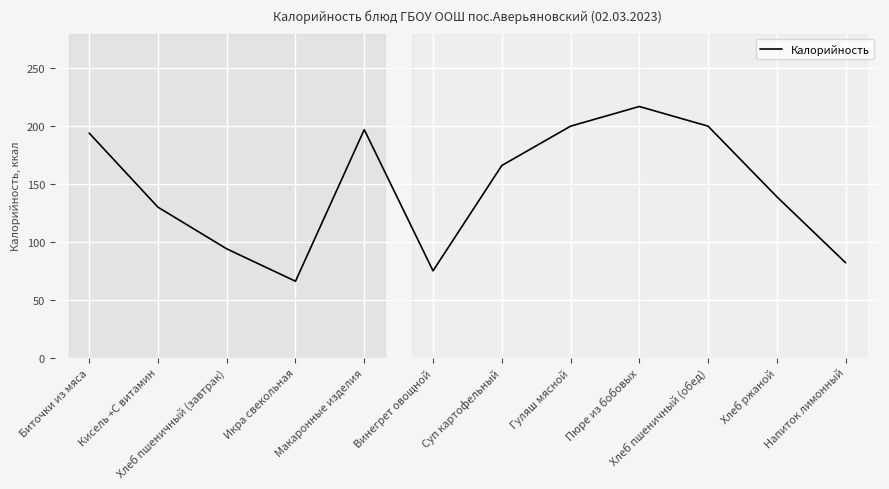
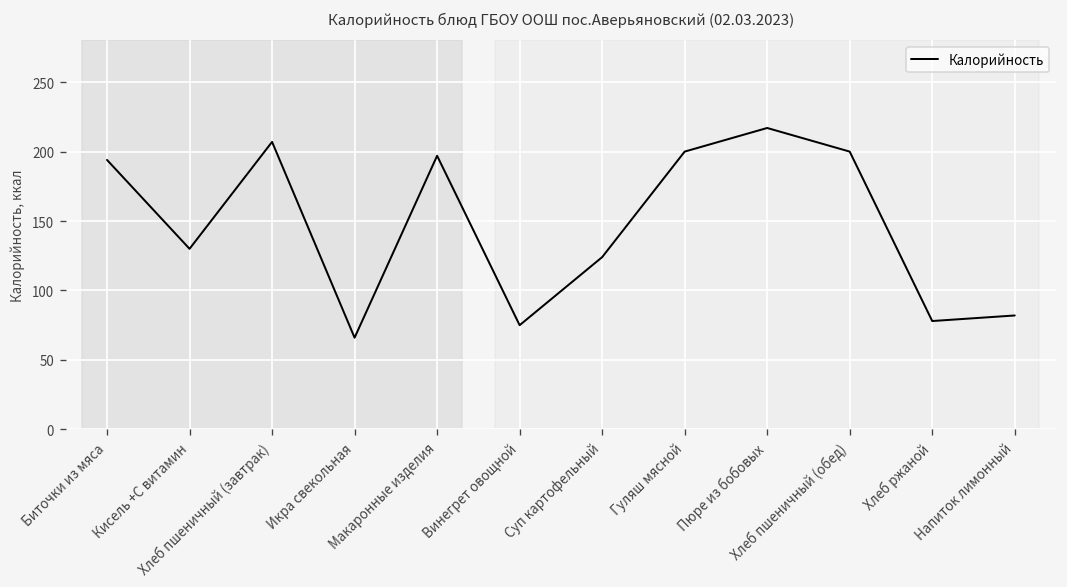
Хлеб пшеничный (завтрак): 94 -> 207
Суп картофельный: 166 -> 124
Хлеб ржаной: 139 -> 78
